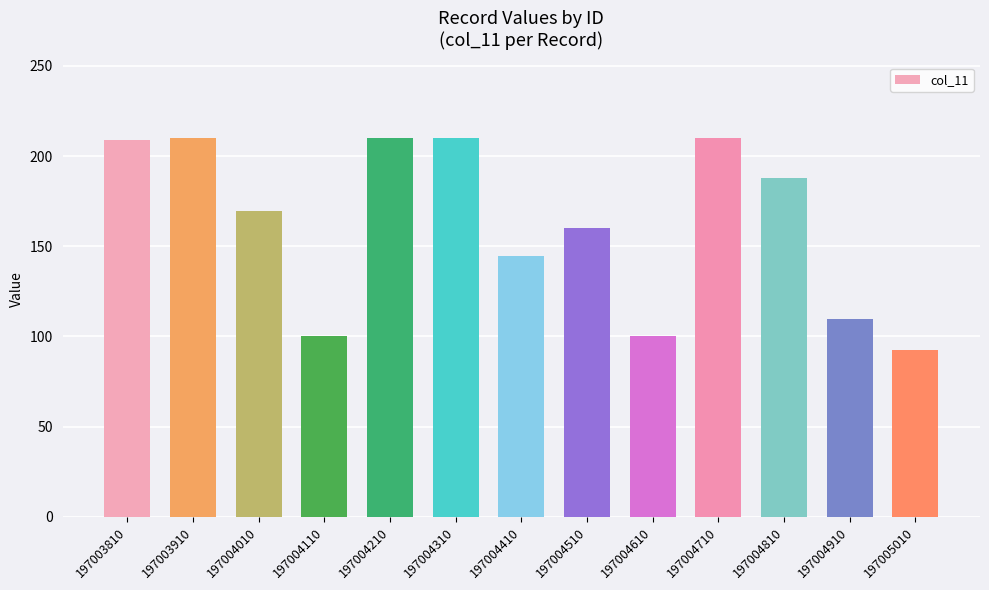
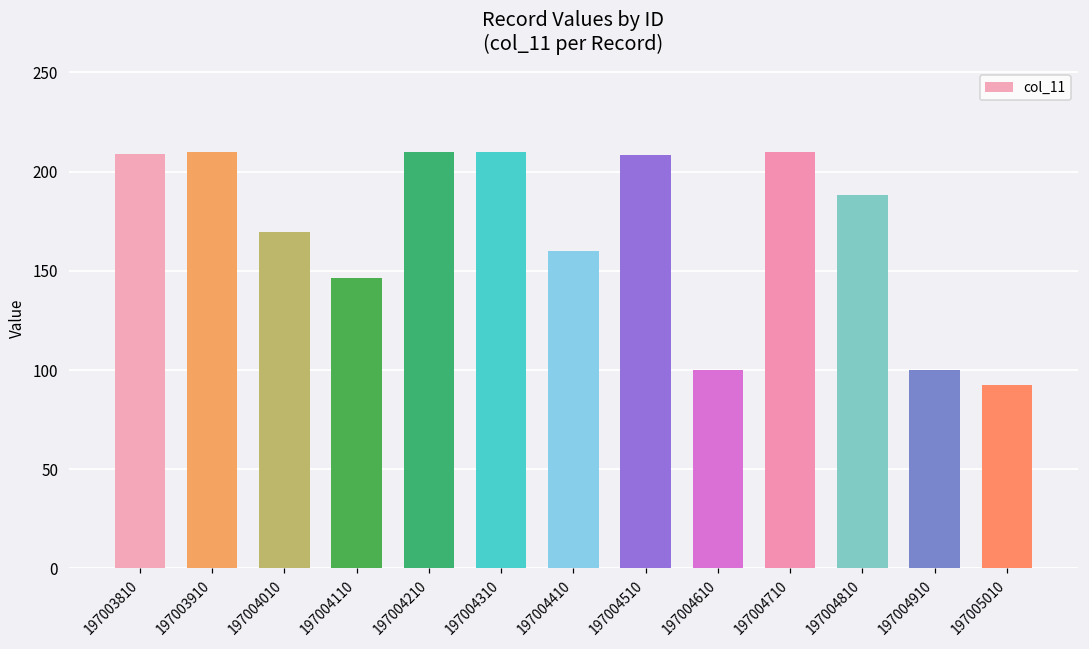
197004110: 100 -> 146
197004410: 145 -> 160
197004510: 160 -> 209
197004910: 110 -> 100
